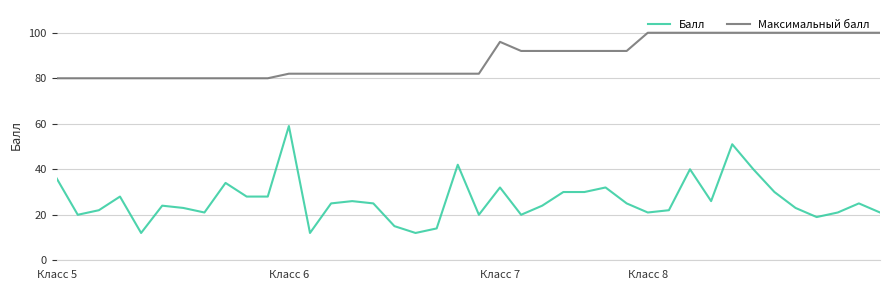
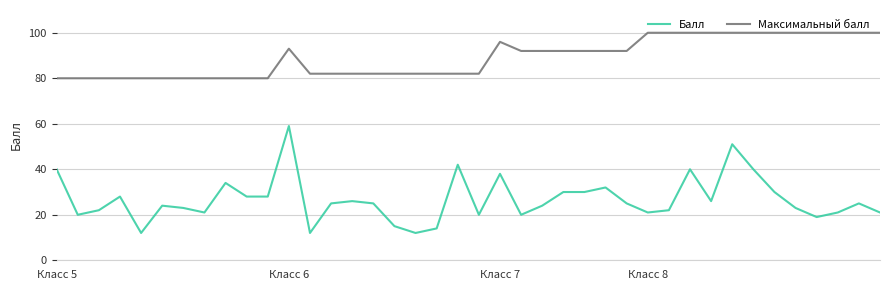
Балл, Класс 5: 36 -> 40
Максимальный балл, Класс 6: 82 -> 93
Балл, Класс 7: 32 -> 38
